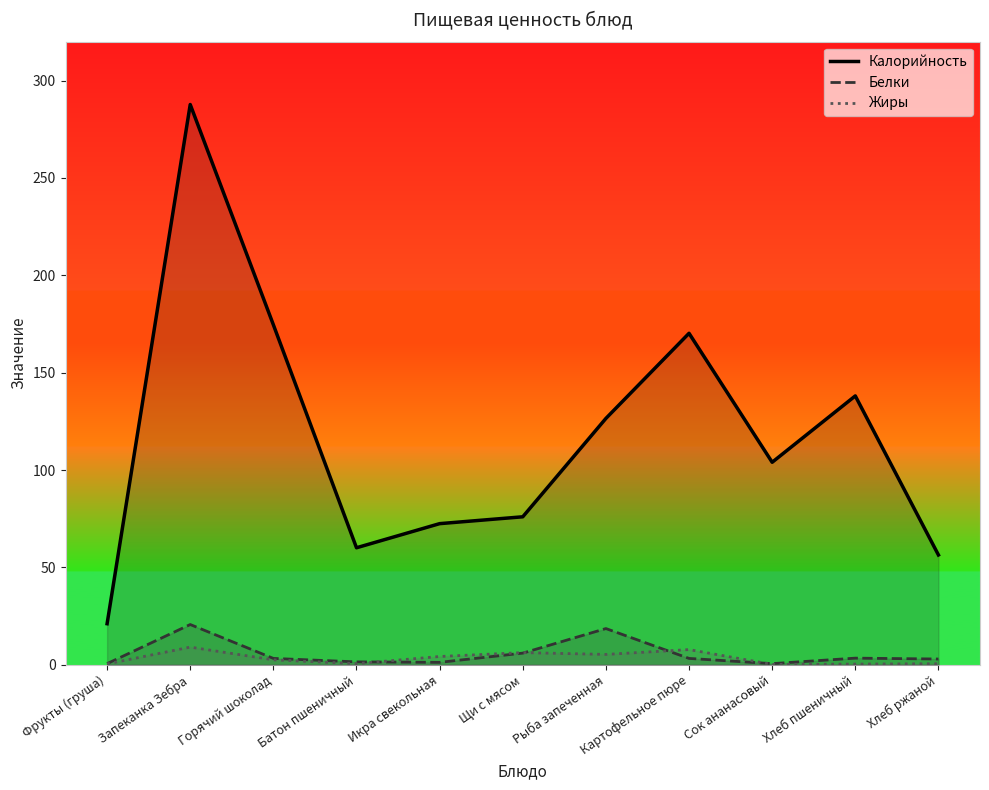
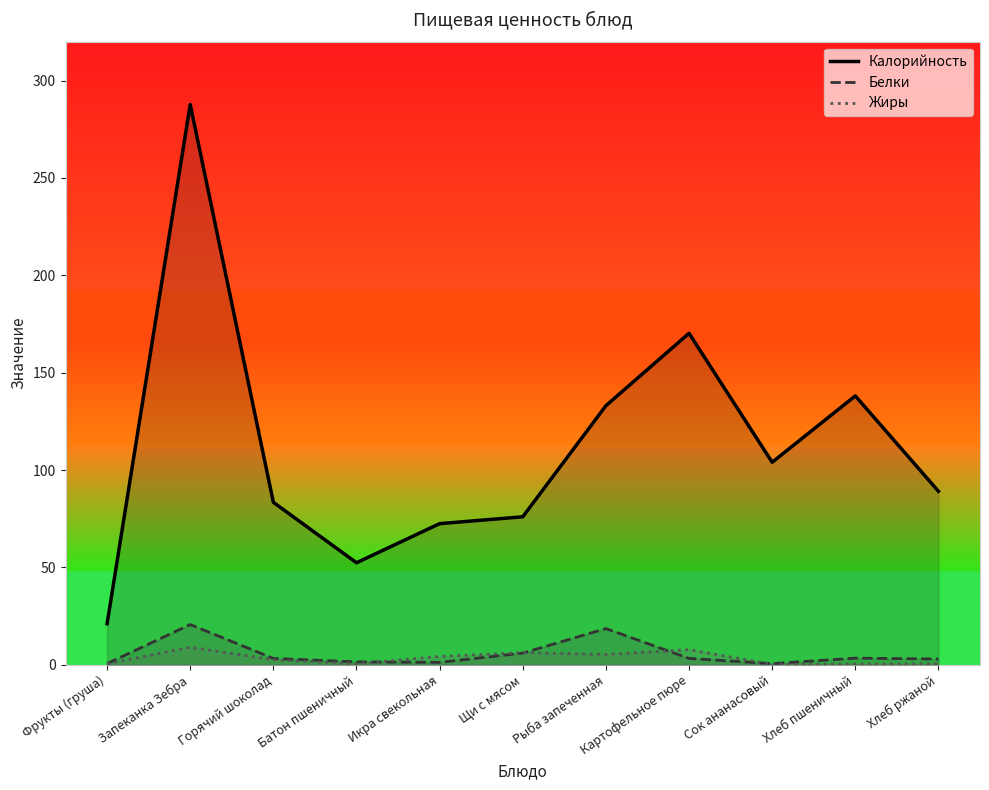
Калорийность, Горячий шоколад: 175 -> 83
Калорийность, Батон пшеничный: 60 -> 52
Калорийность, Рыба запеченная: 127 -> 133
Калорийность, Хлеб ржаной: 56 -> 89
